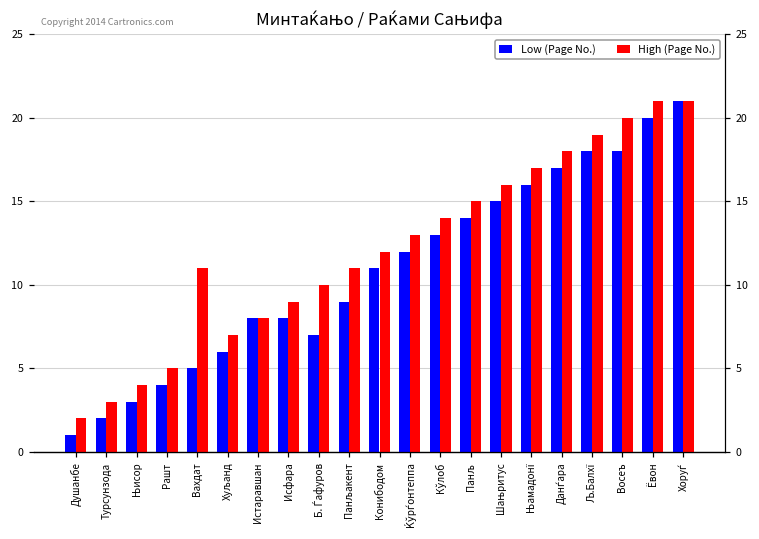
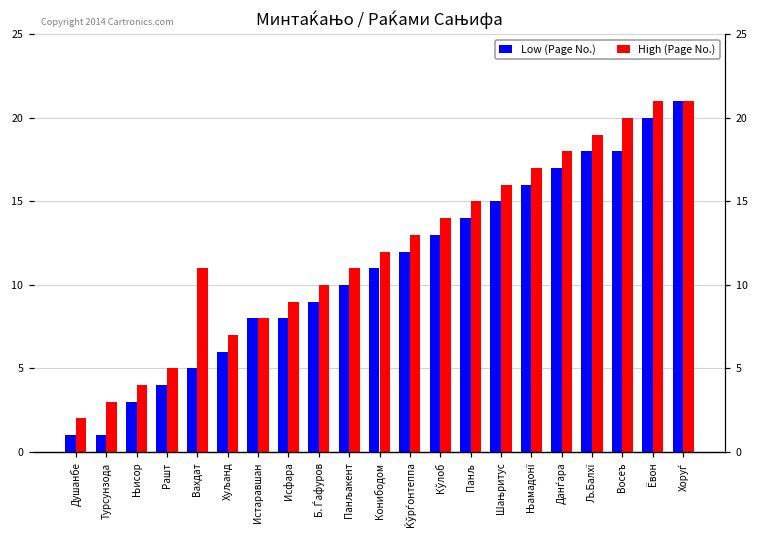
Low (Page No.), Турсунзода: 2 -> 1
Low (Page No.), Б. Ѓафуров: 7 -> 9
Low (Page No.), Панљакент: 9 -> 10
